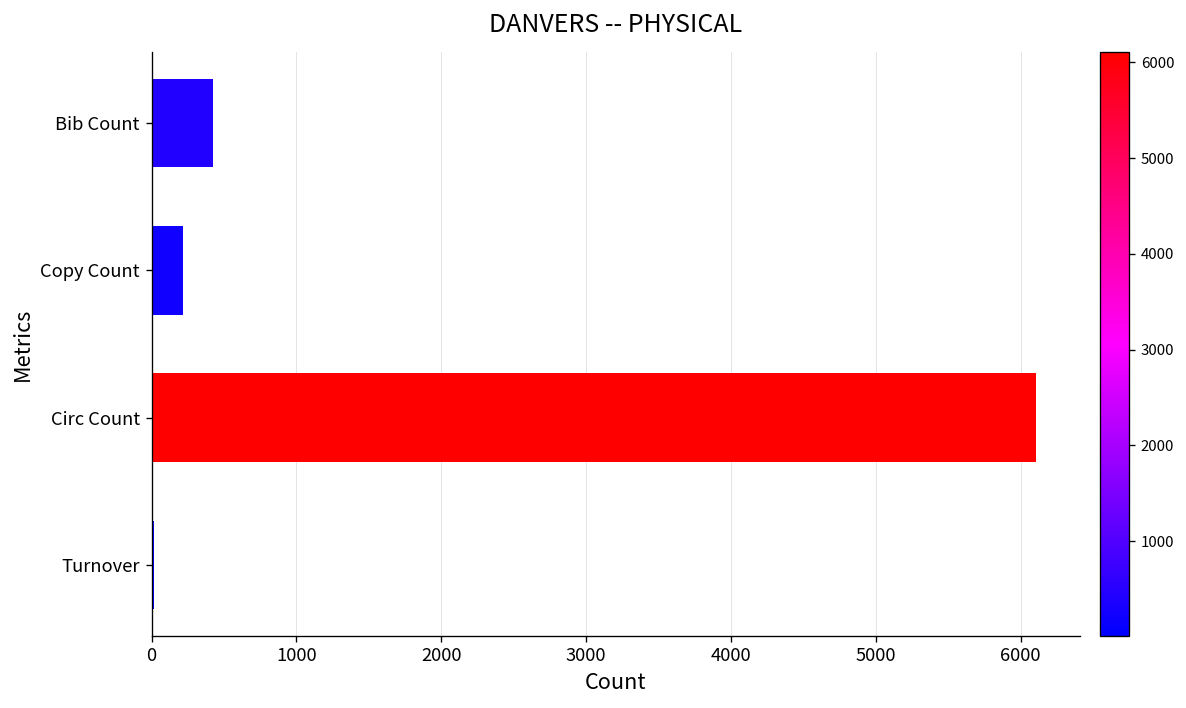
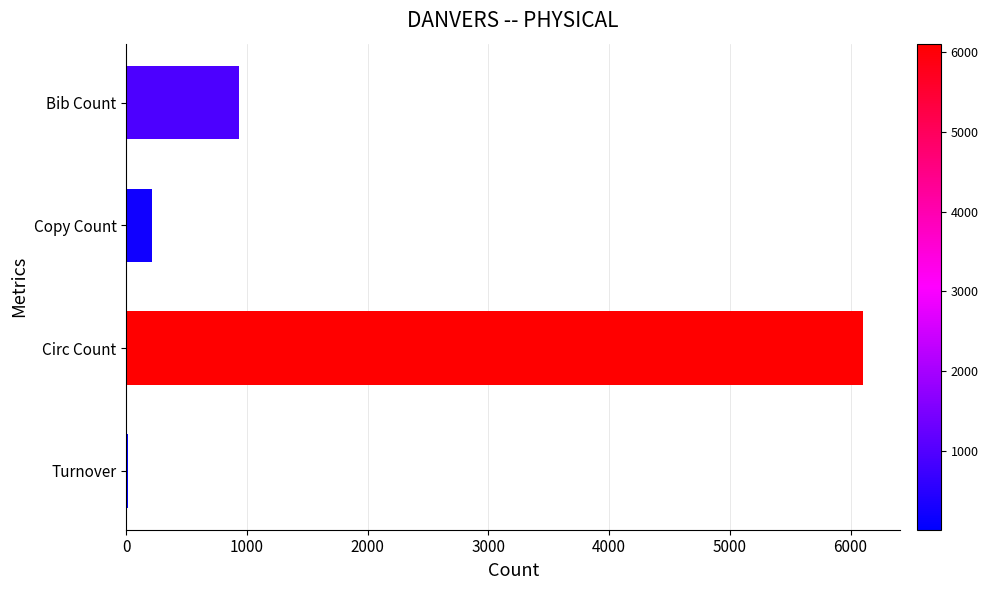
Bib Count: 420 -> 930
